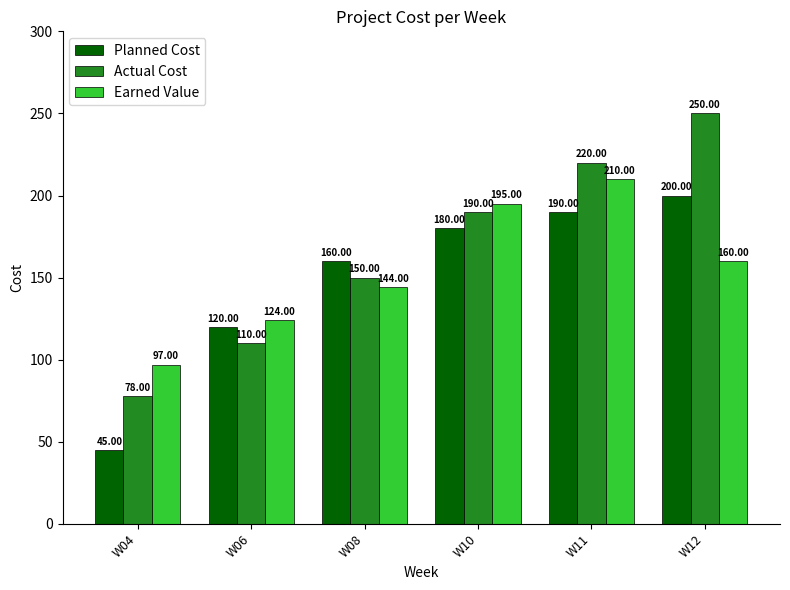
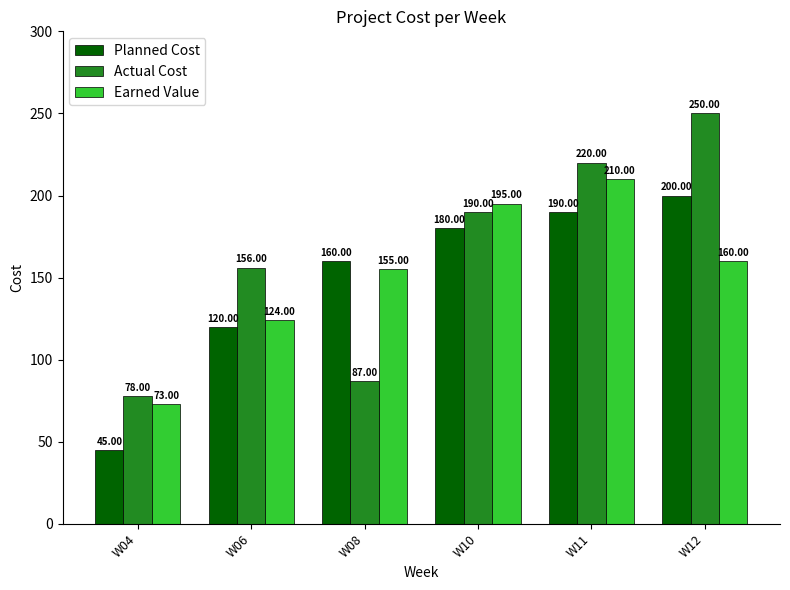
Earned Value, W04: 97.00 -> 73.00
Actual Cost, W06: 110.00 -> 156.00
Actual Cost, W08: 150.00 -> 87.00
Earned Value, W08: 144.00 -> 155.00
